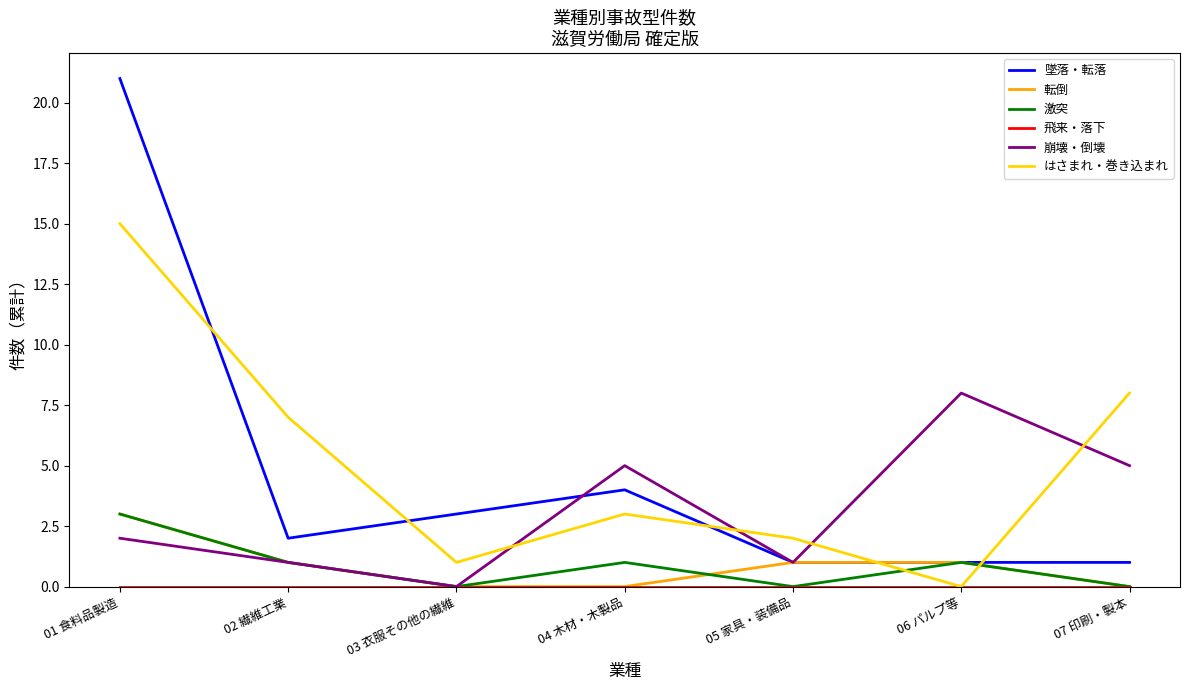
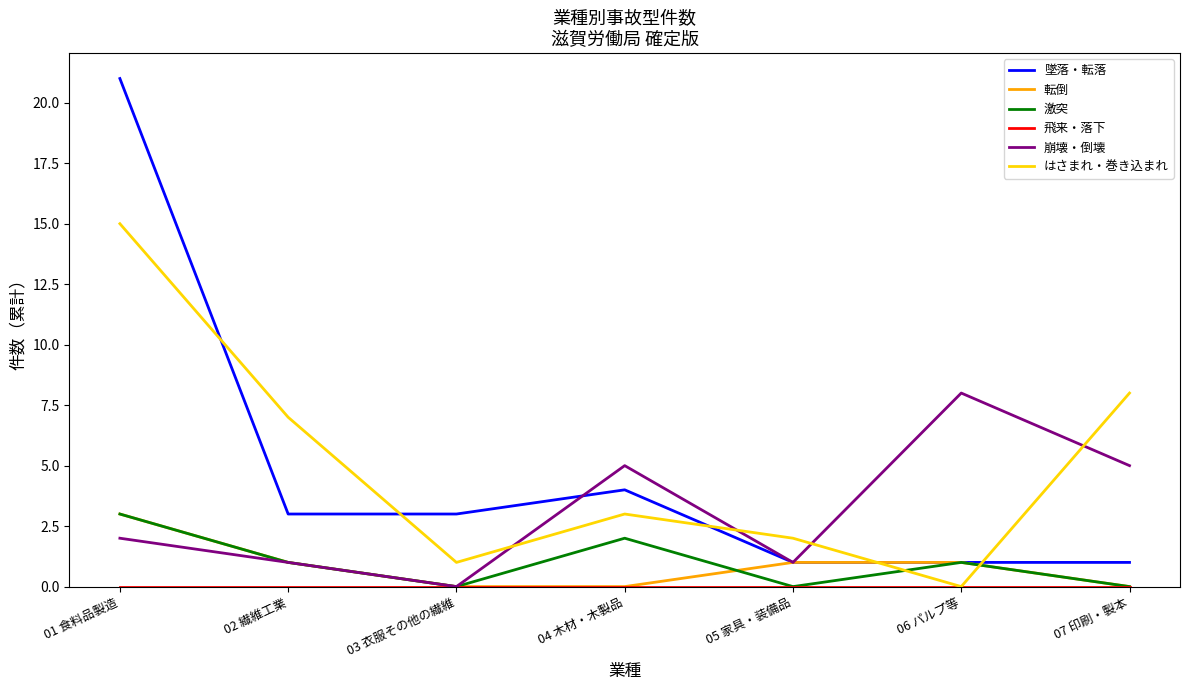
墜落・転落, 02 繊維工業: 2 -> 3
激突, 04 木材・木製品: 1 -> 2
